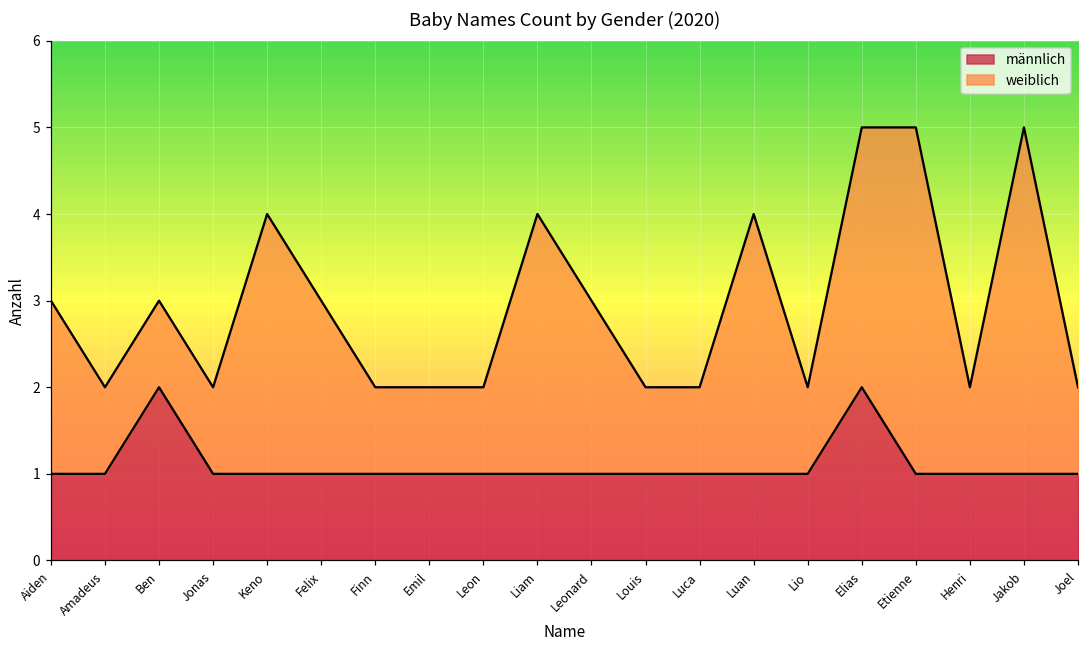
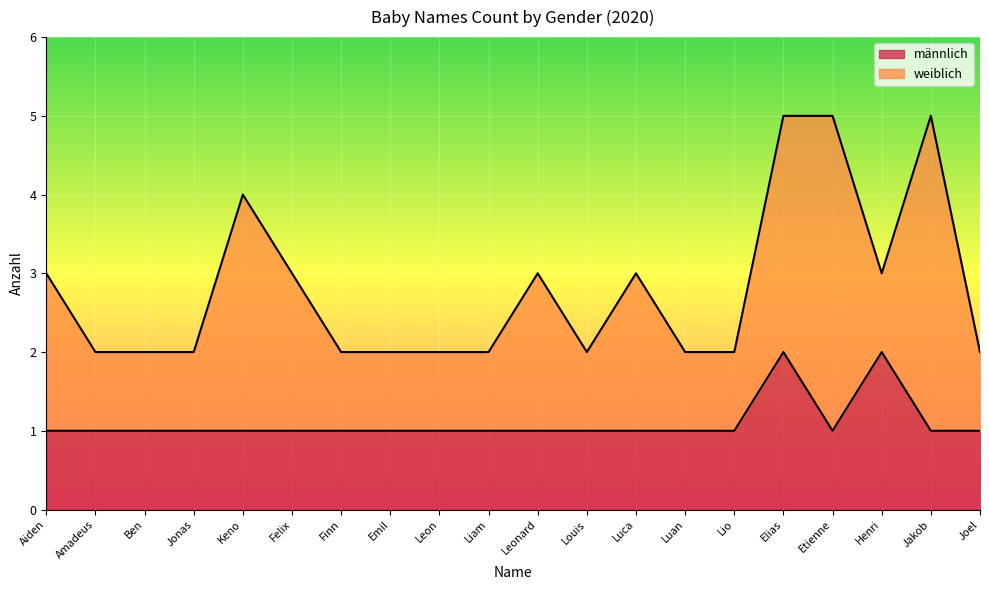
männlich, Ben: 2 -> 1
weiblich, Liam: 3 -> 1
weiblich, Luca: 1 -> 2
weiblich, Luan: 3 -> 1
männlich, Henri: 1 -> 2
